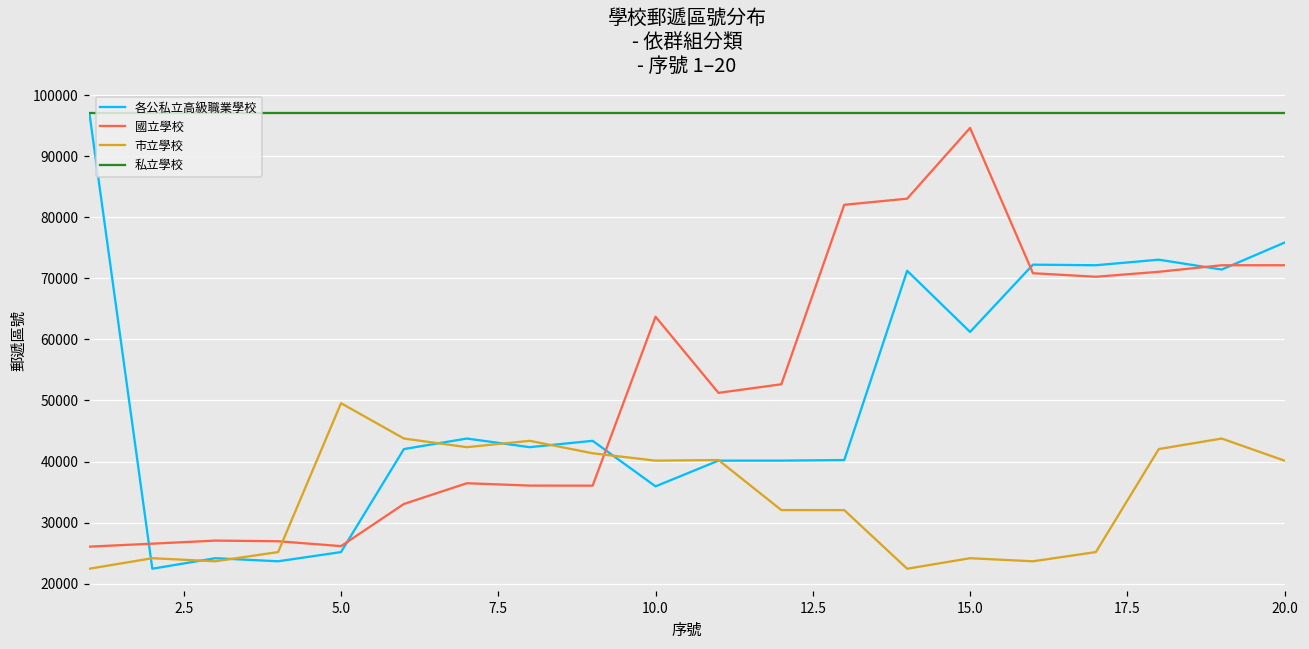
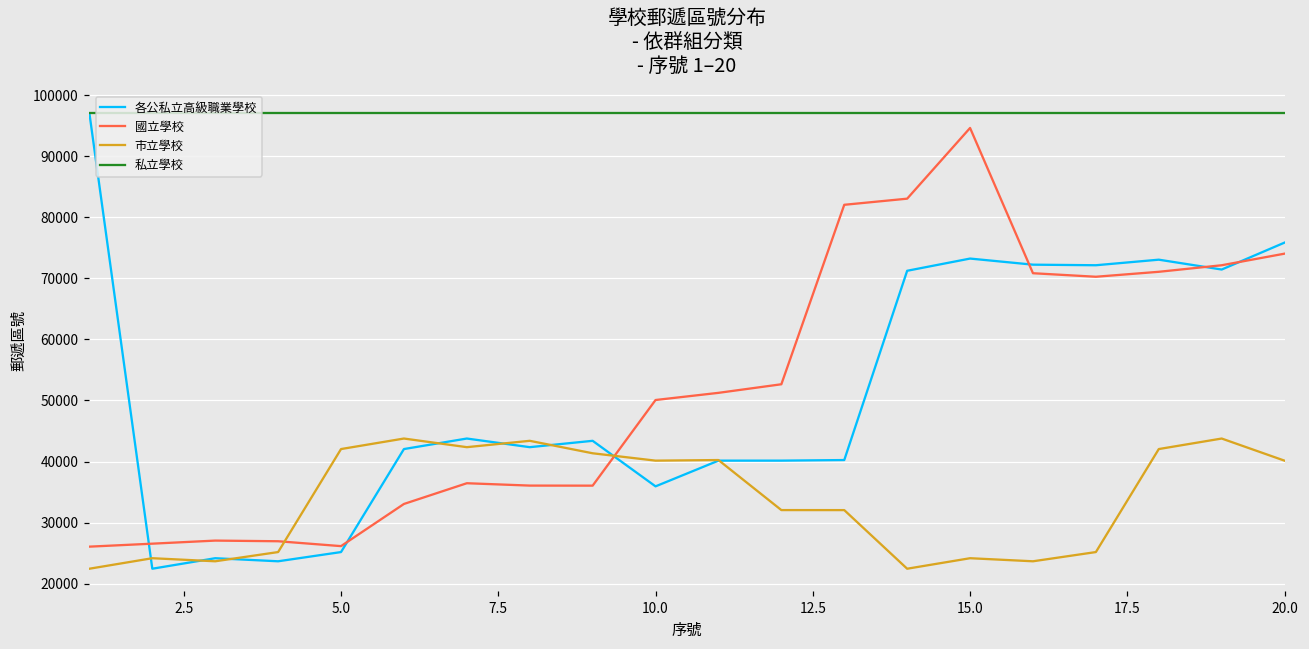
市立學校, 5.0: 50000 -> 42000
國立學校, 10.0: 64000 -> 50000
各公私立高級職業學校, 15.0: 61000 -> 73000
國立學校, 20.0: 72000 -> 74000
